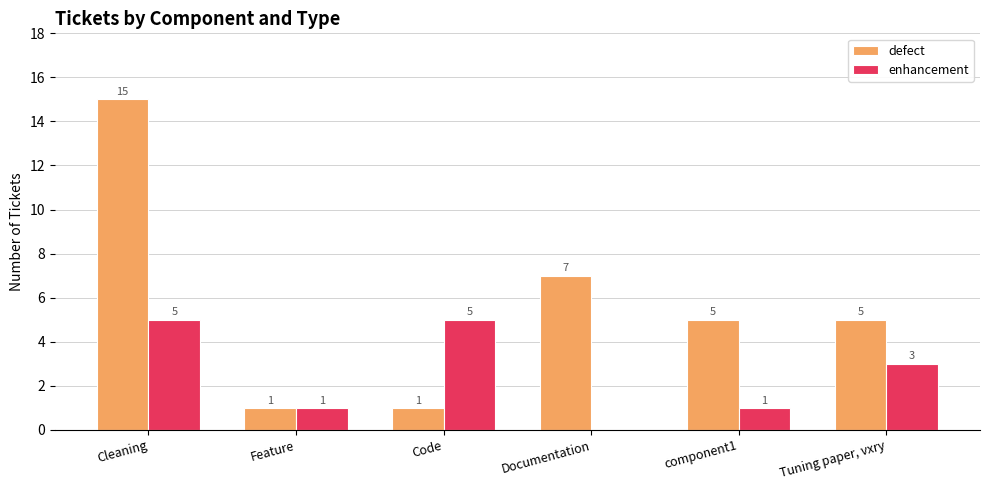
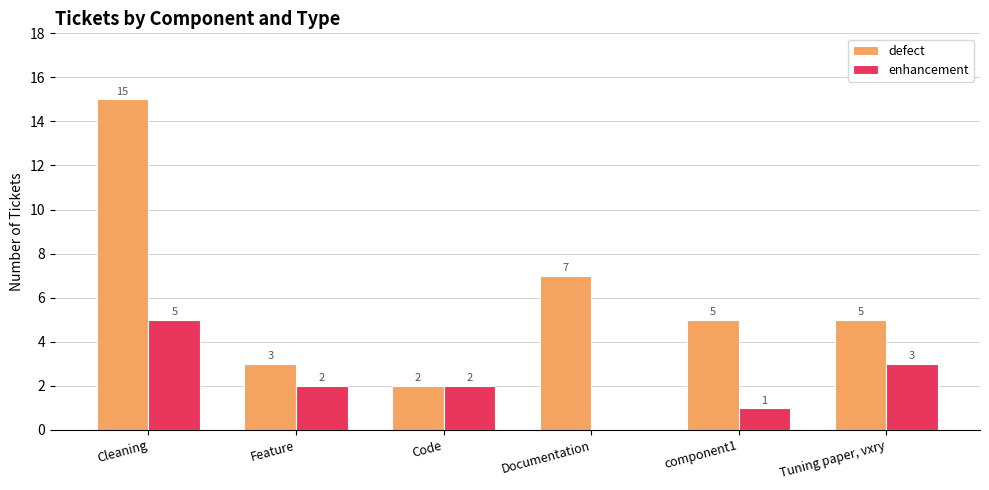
defect, Feature: 1 -> 3
enhancement, Feature: 1 -> 2
defect, Code: 1 -> 2
enhancement, Code: 5 -> 2
